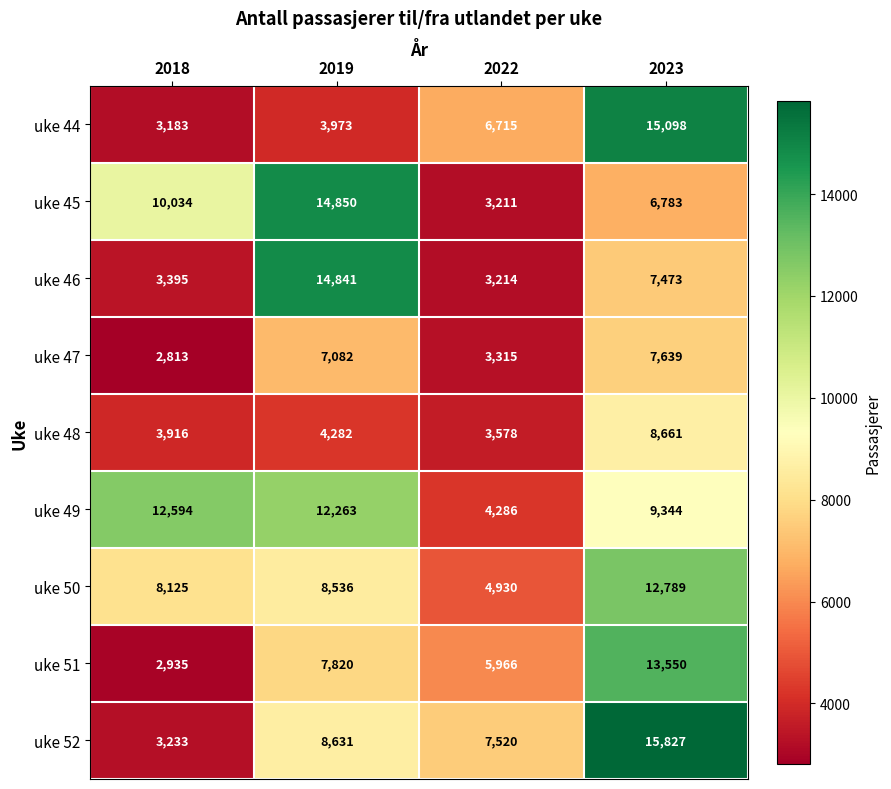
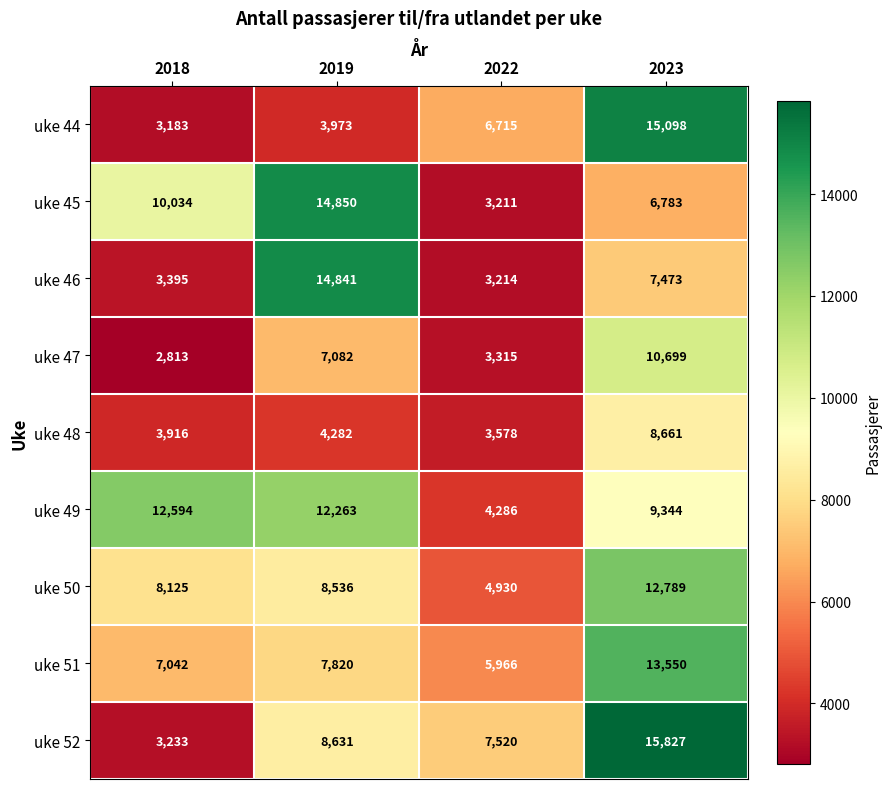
uke 47, 2023: 7,639 -> 10,699
uke 51, 2018: 2,935 -> 7,042
